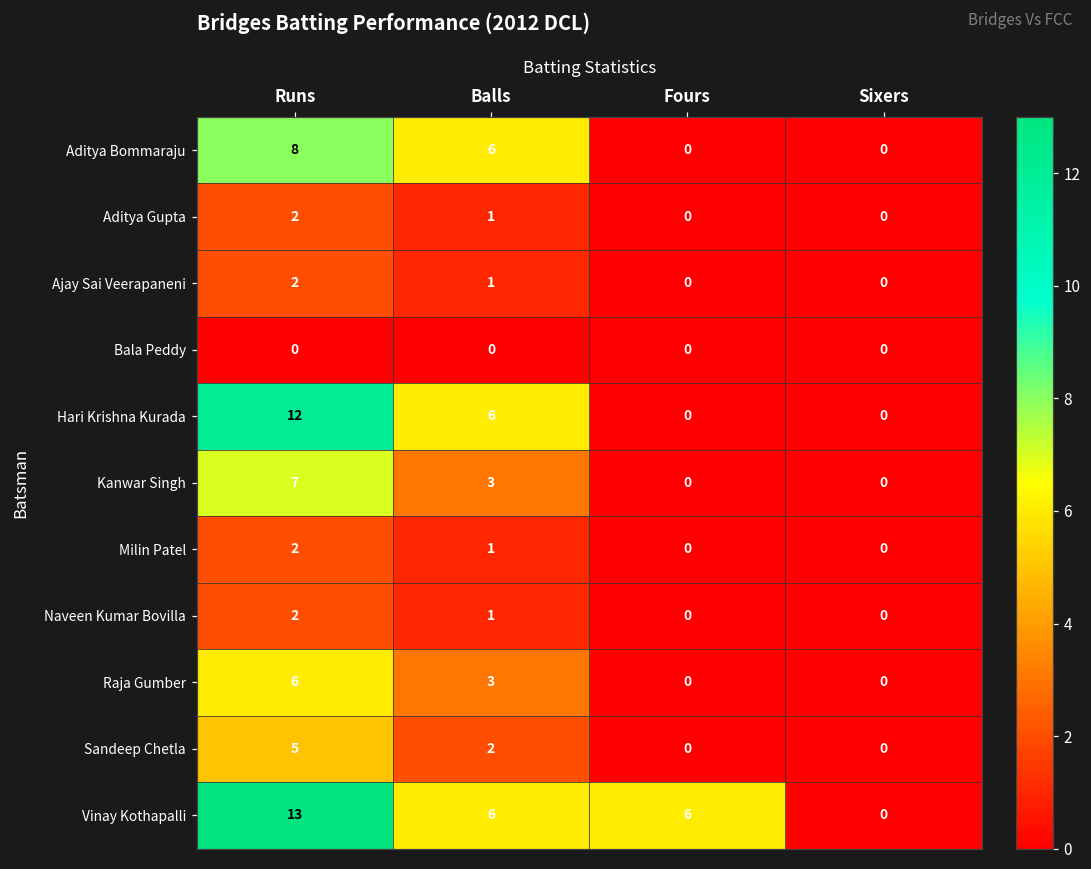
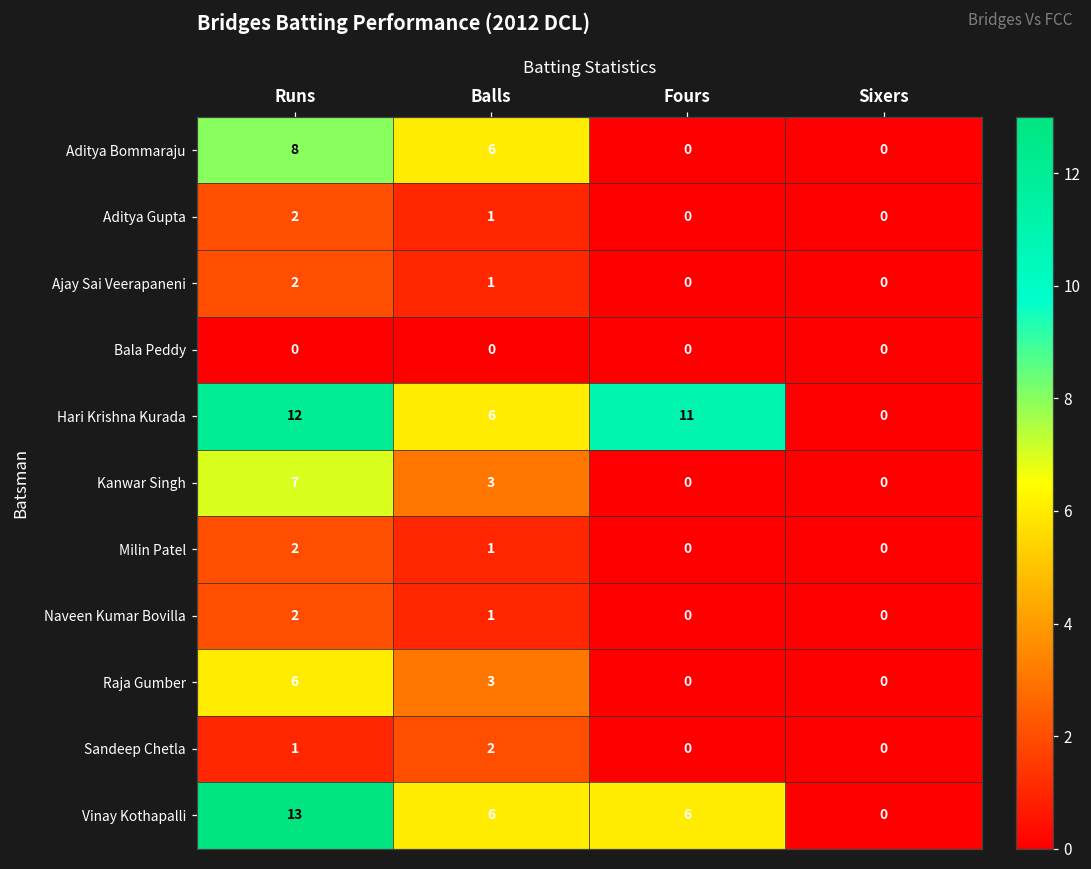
Hari Krishna Kurada, Fours: 0 -> 11
Sandeep Chetla, Runs: 5 -> 1
